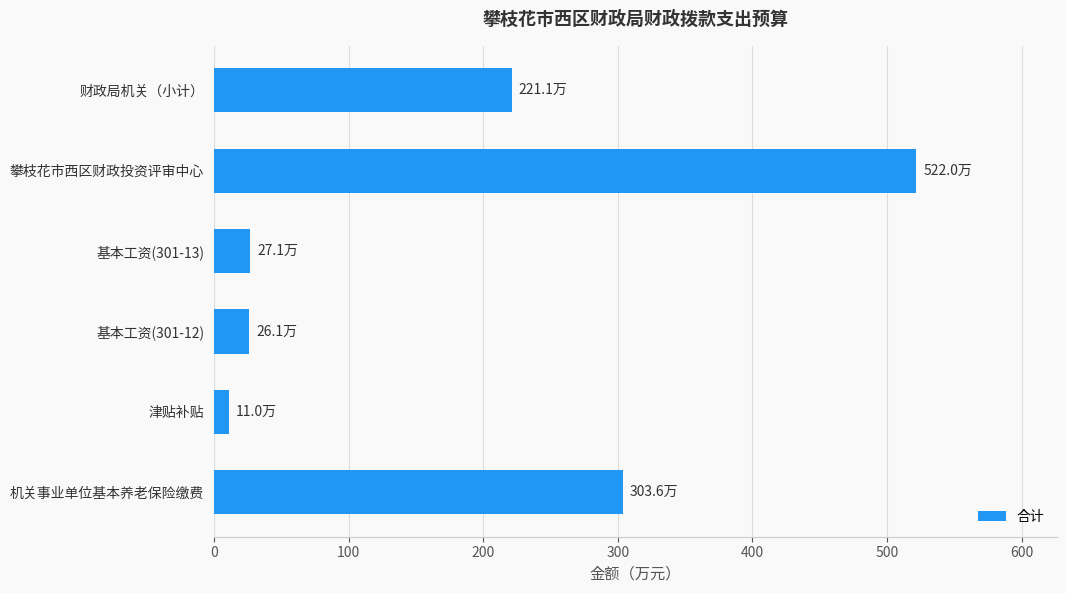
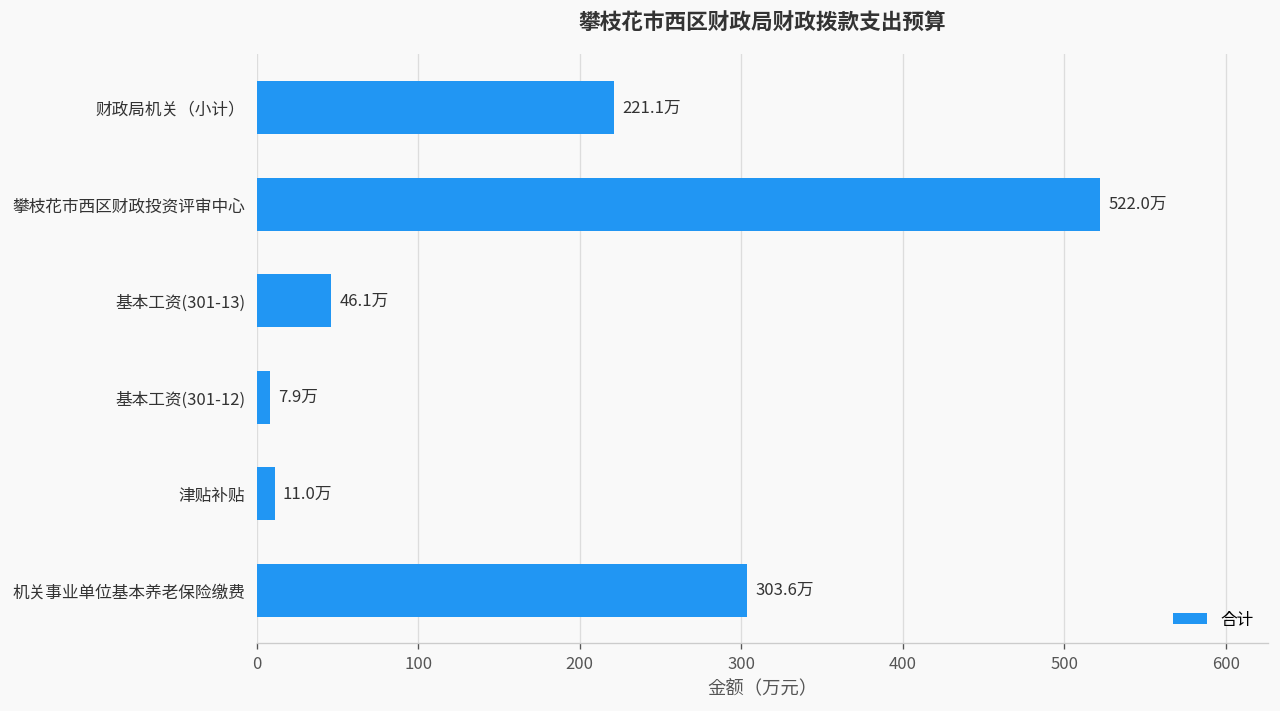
基本工资(301-13): 27.1万 -> 46.1万
基本工资(301-12): 26.1万 -> 7.9万
